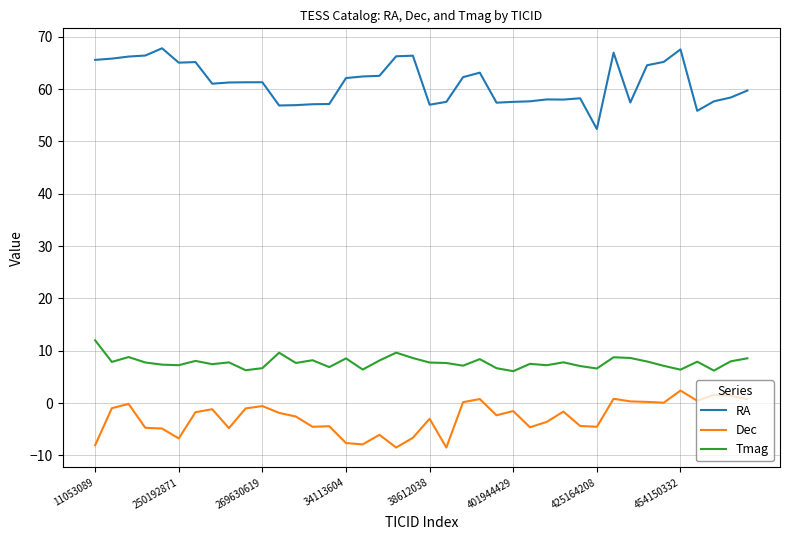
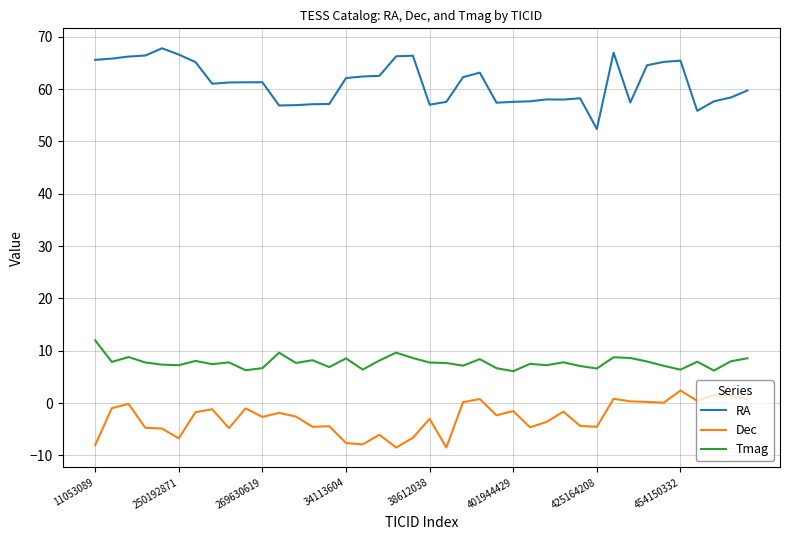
RA, 250192871: 65 -> 67
Dec, 269630619: -1 -> -3
RA, 454150332: 68 -> 65
